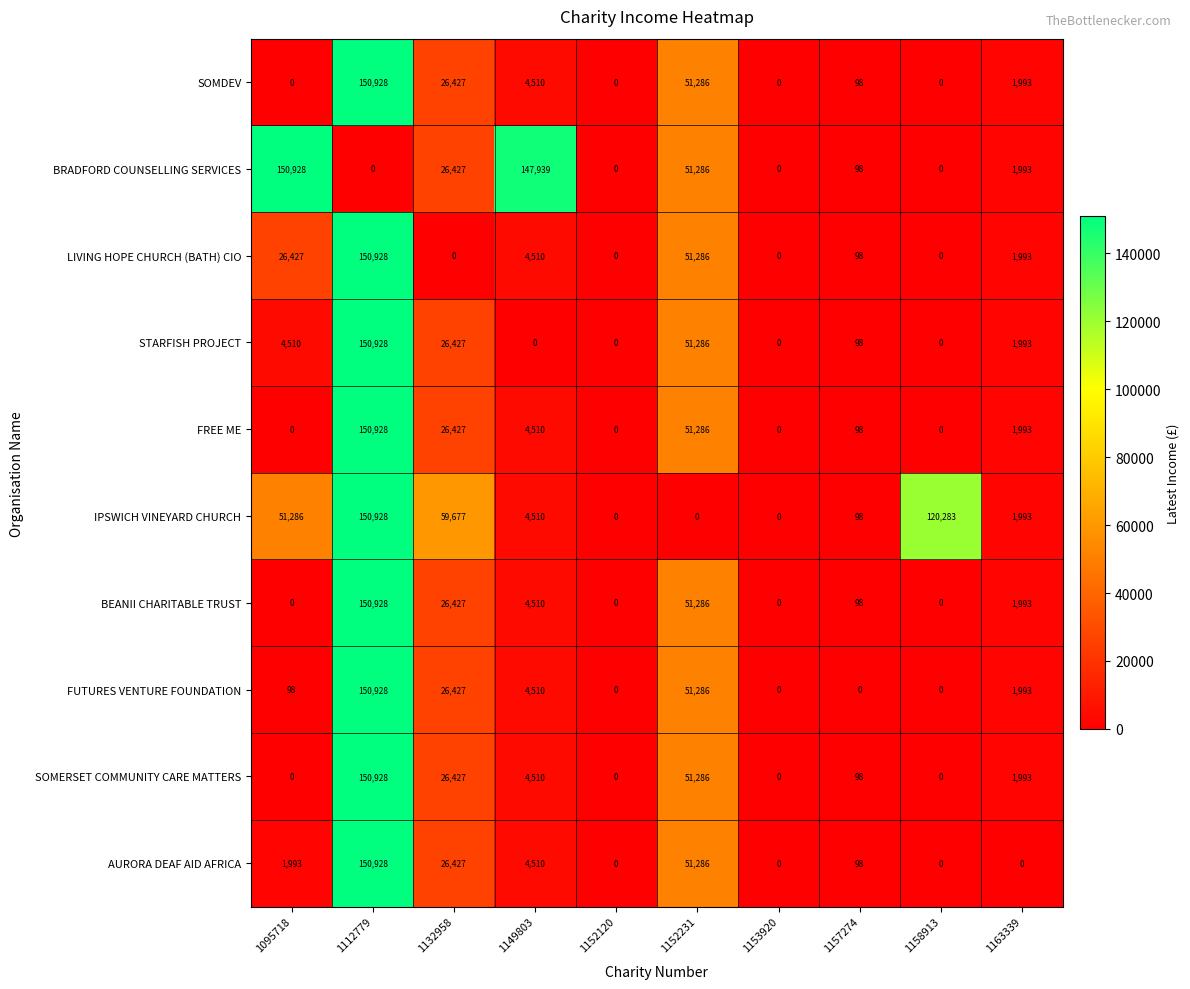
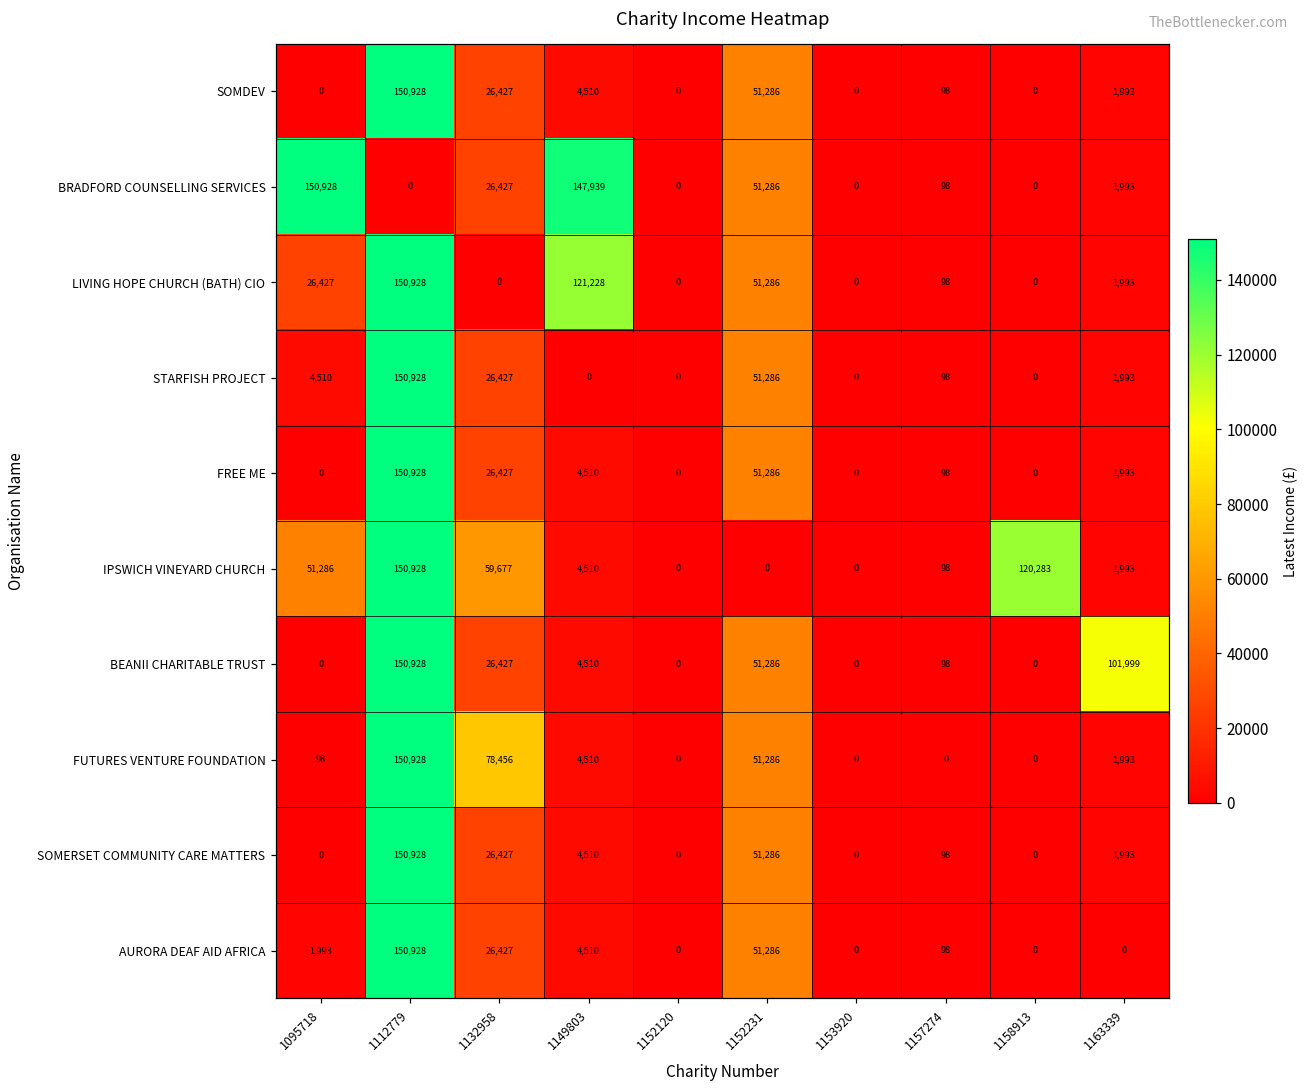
LIVING HOPE CHURCH (BATH) CIO, 1149803: 4,510 -> 121,228
BEANII CHARITABLE TRUST, 1163339: 1,993 -> 101,999
FUTURES VENTURE FOUNDATION, 1132958: 26,427 -> 78,456
